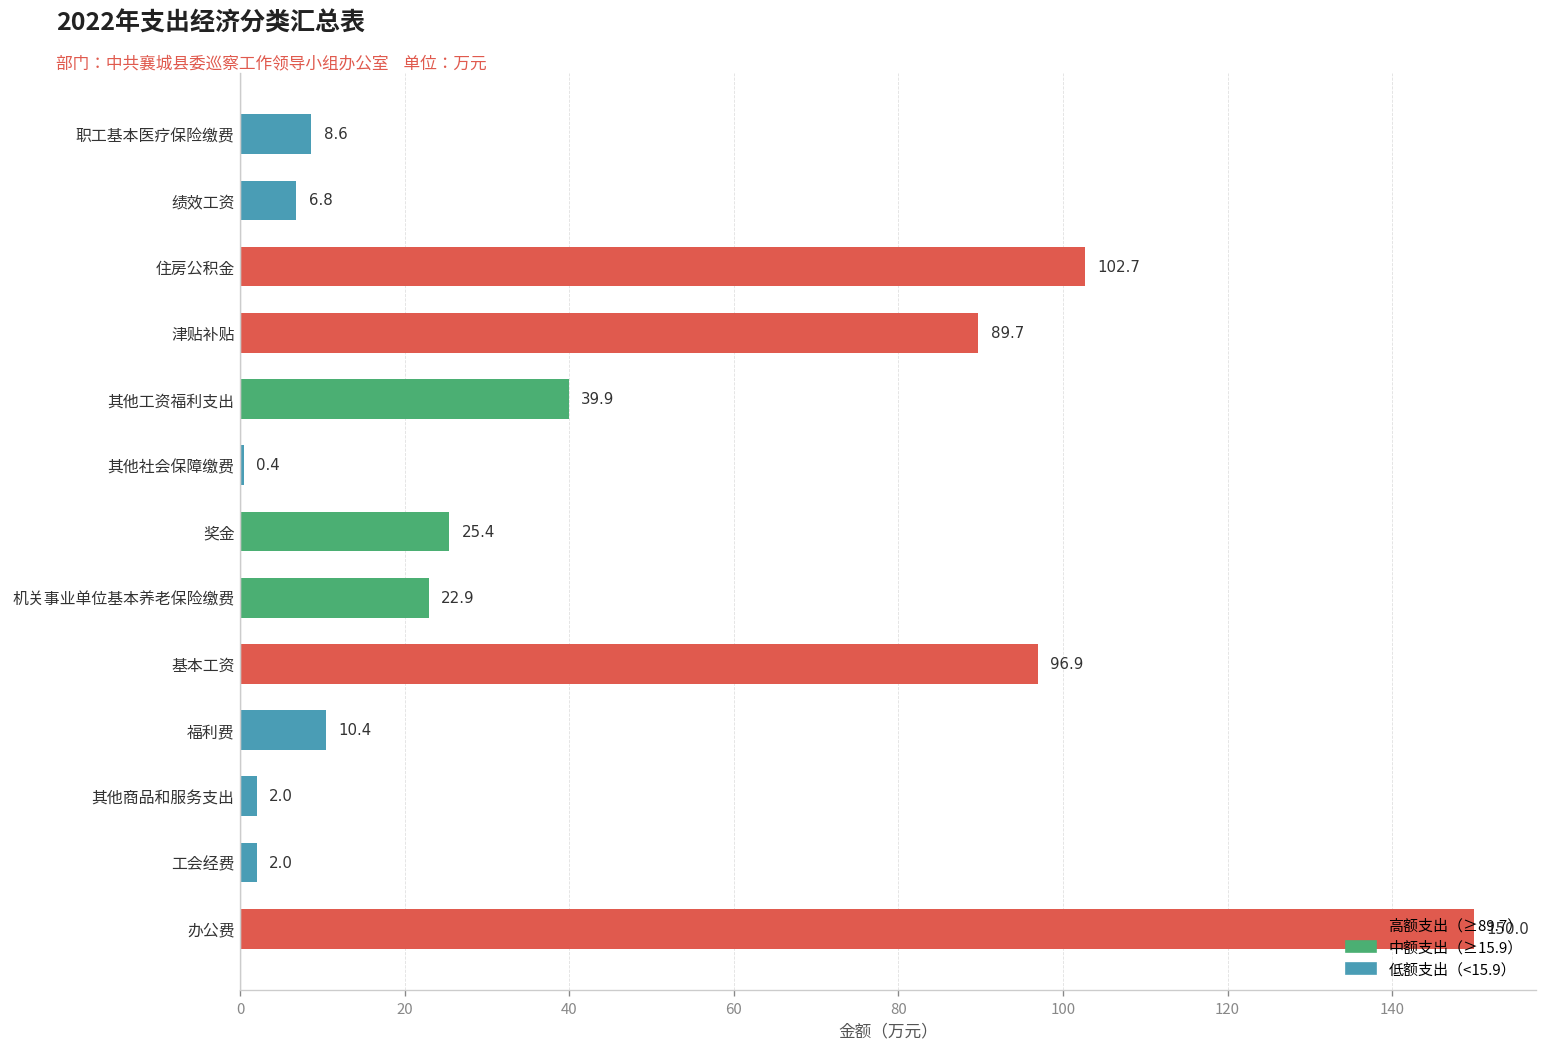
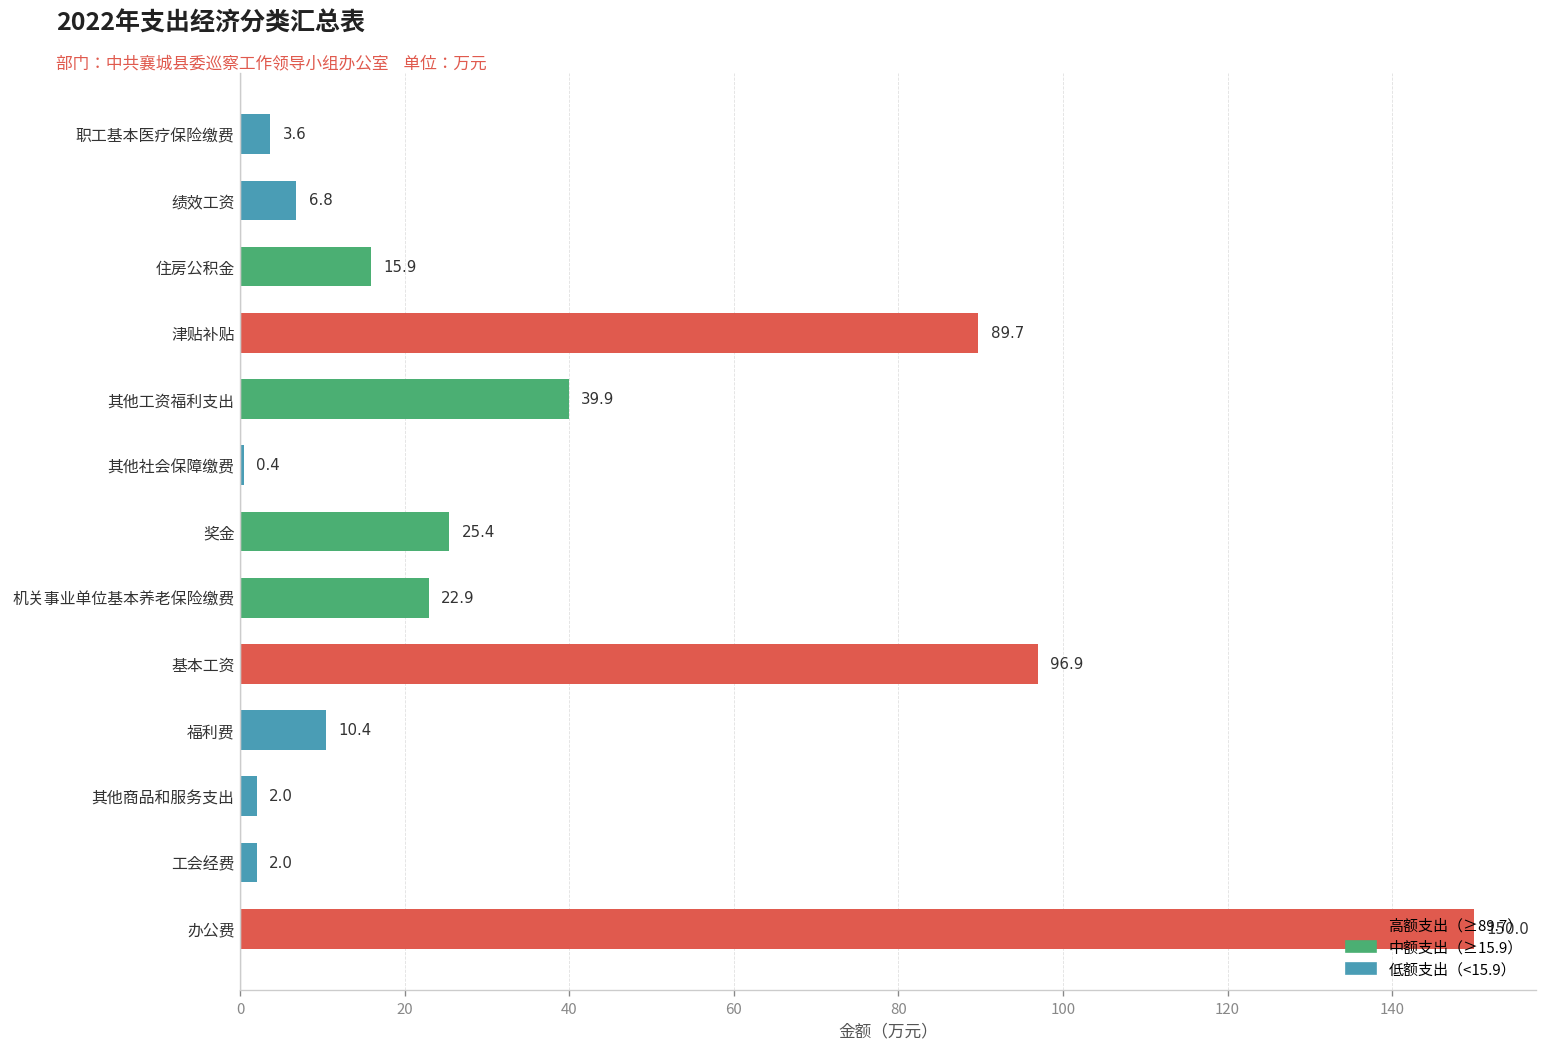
职工基本医疗保险缴费: 8.6 -> 3.6
住房公积金: 102.7 -> 15.9
